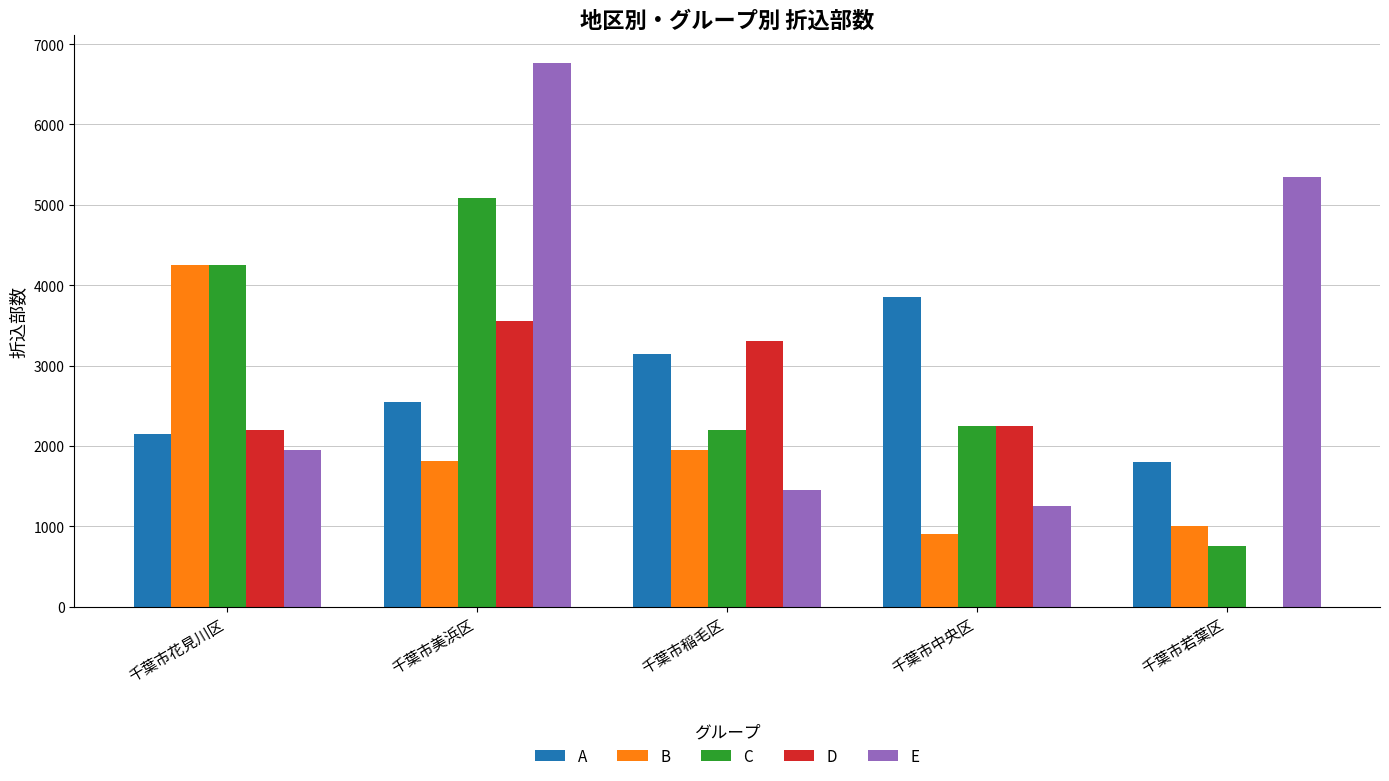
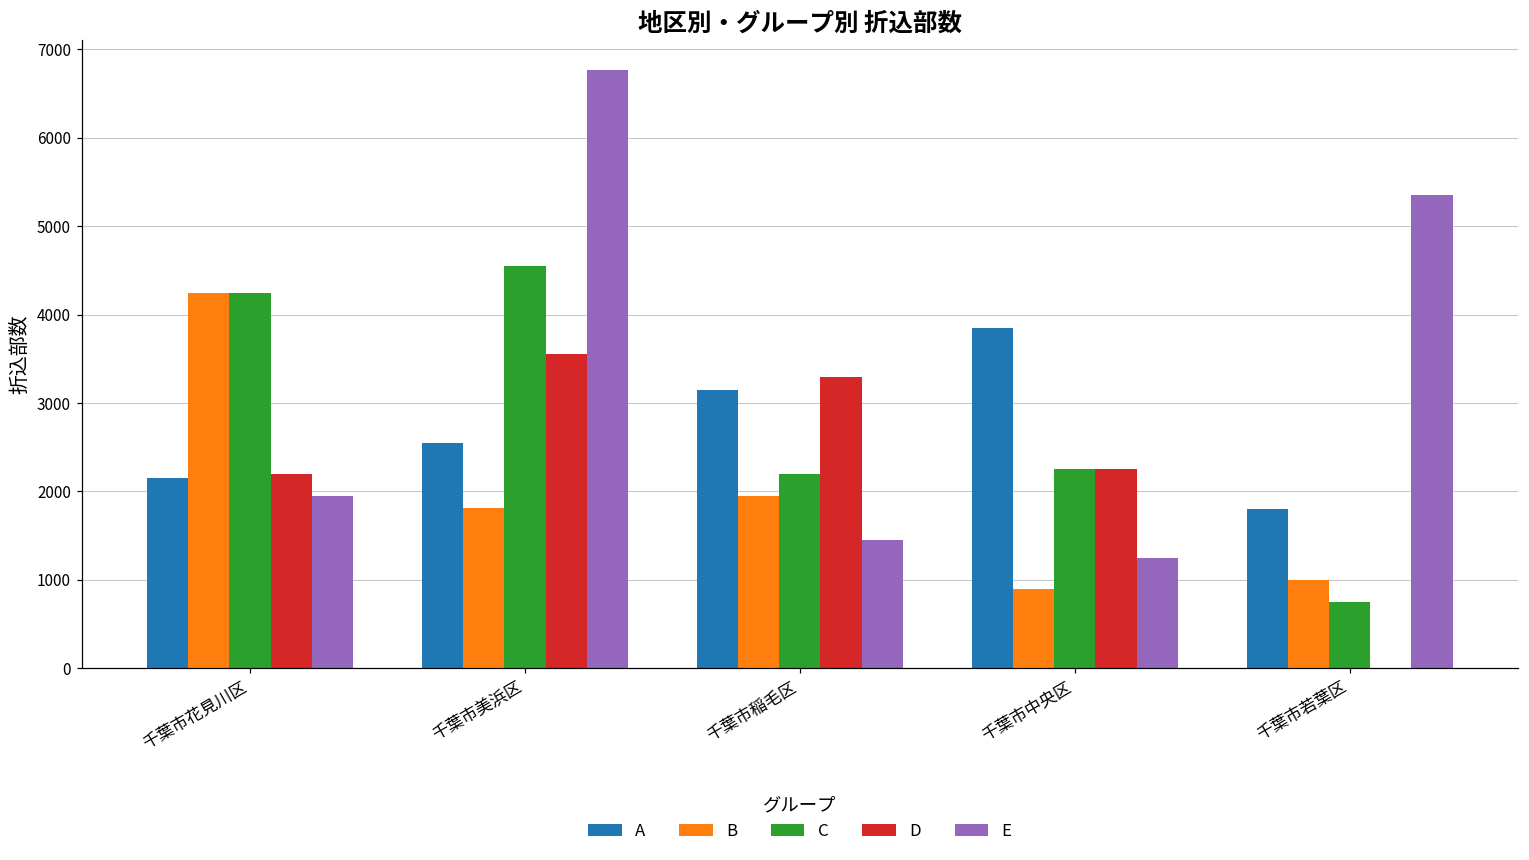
C, 千葉市美浜区: 5100 -> 4600
